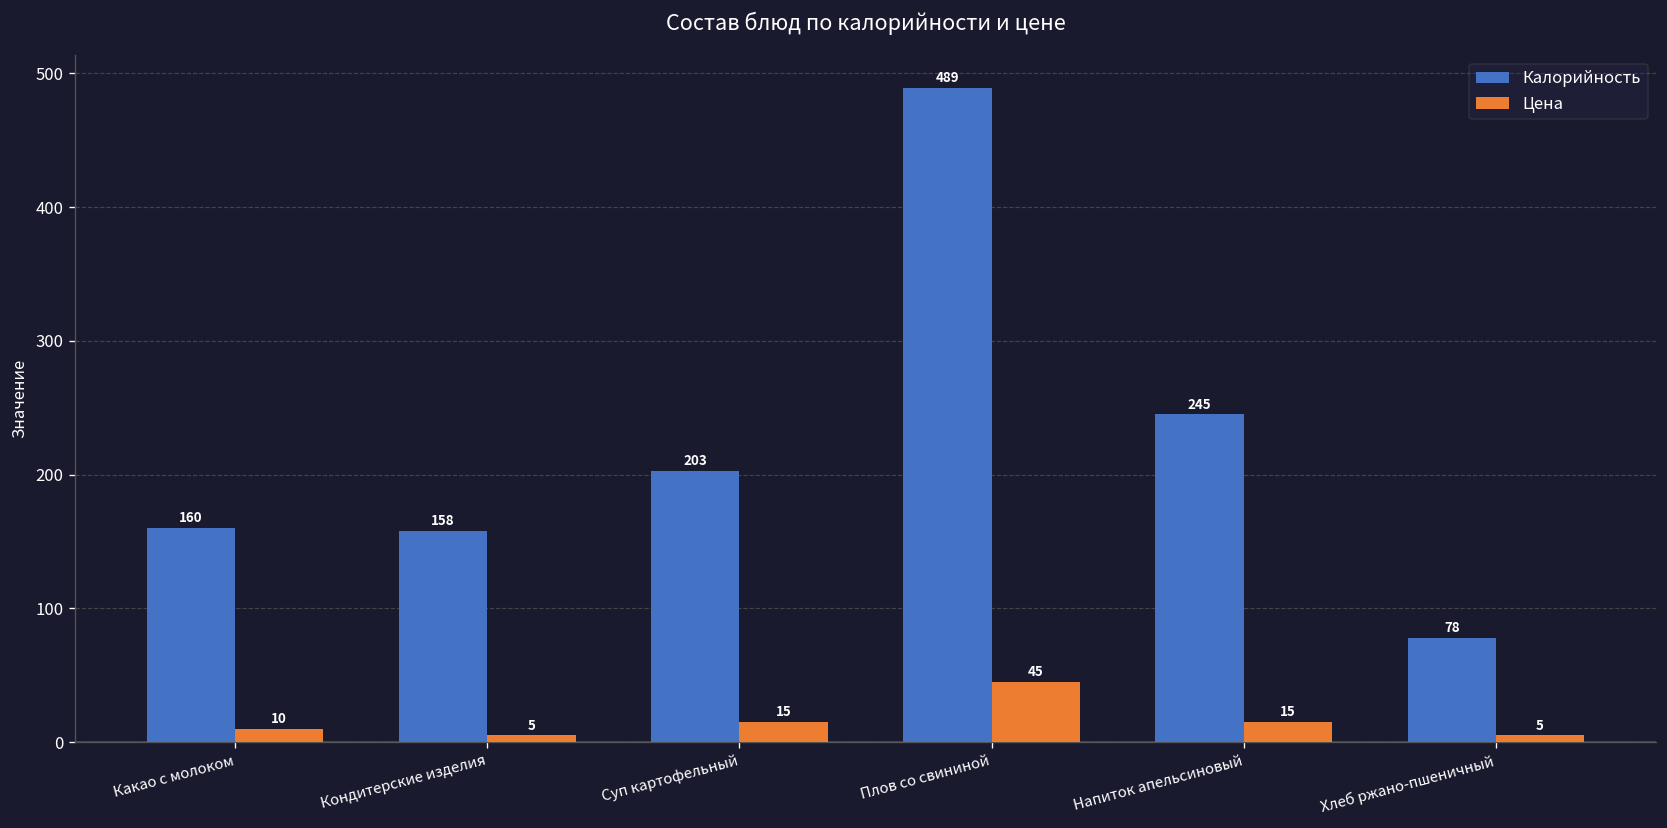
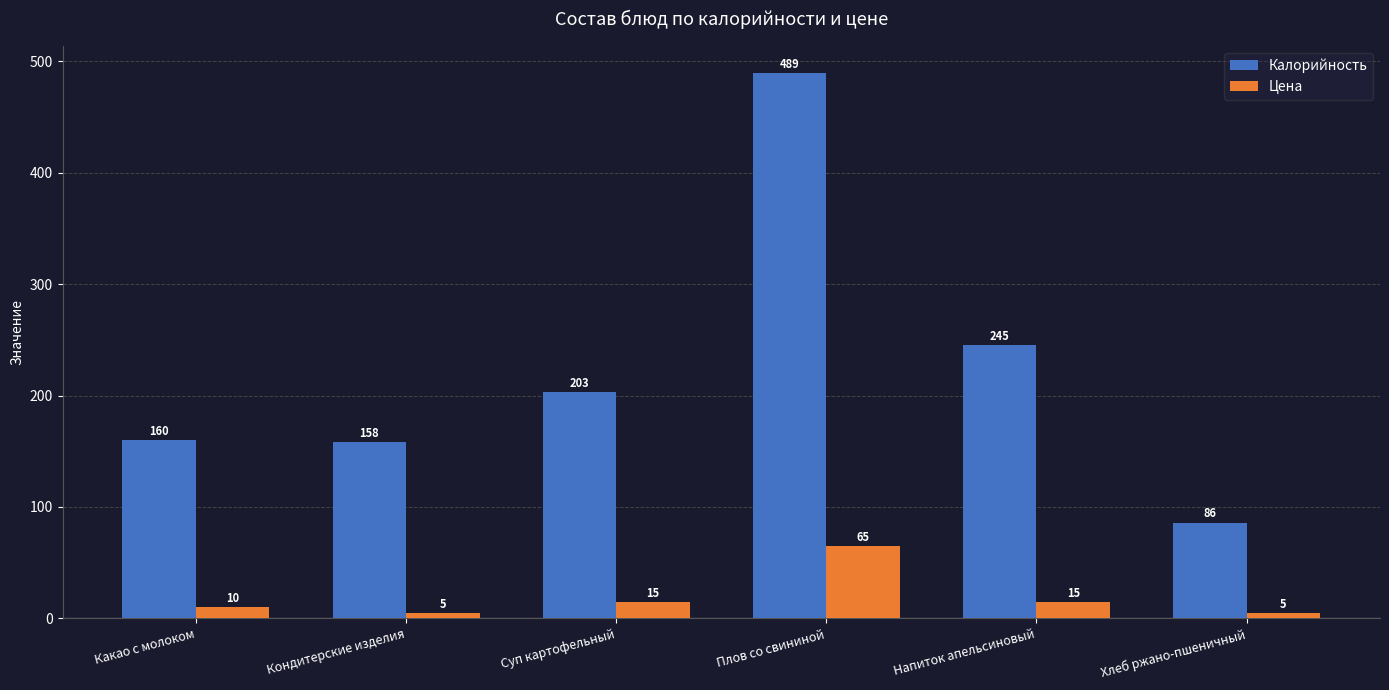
Цена, Плов со свининой: 45 -> 65
Калорийность, Хлеб ржано-пшеничный: 78 -> 86
